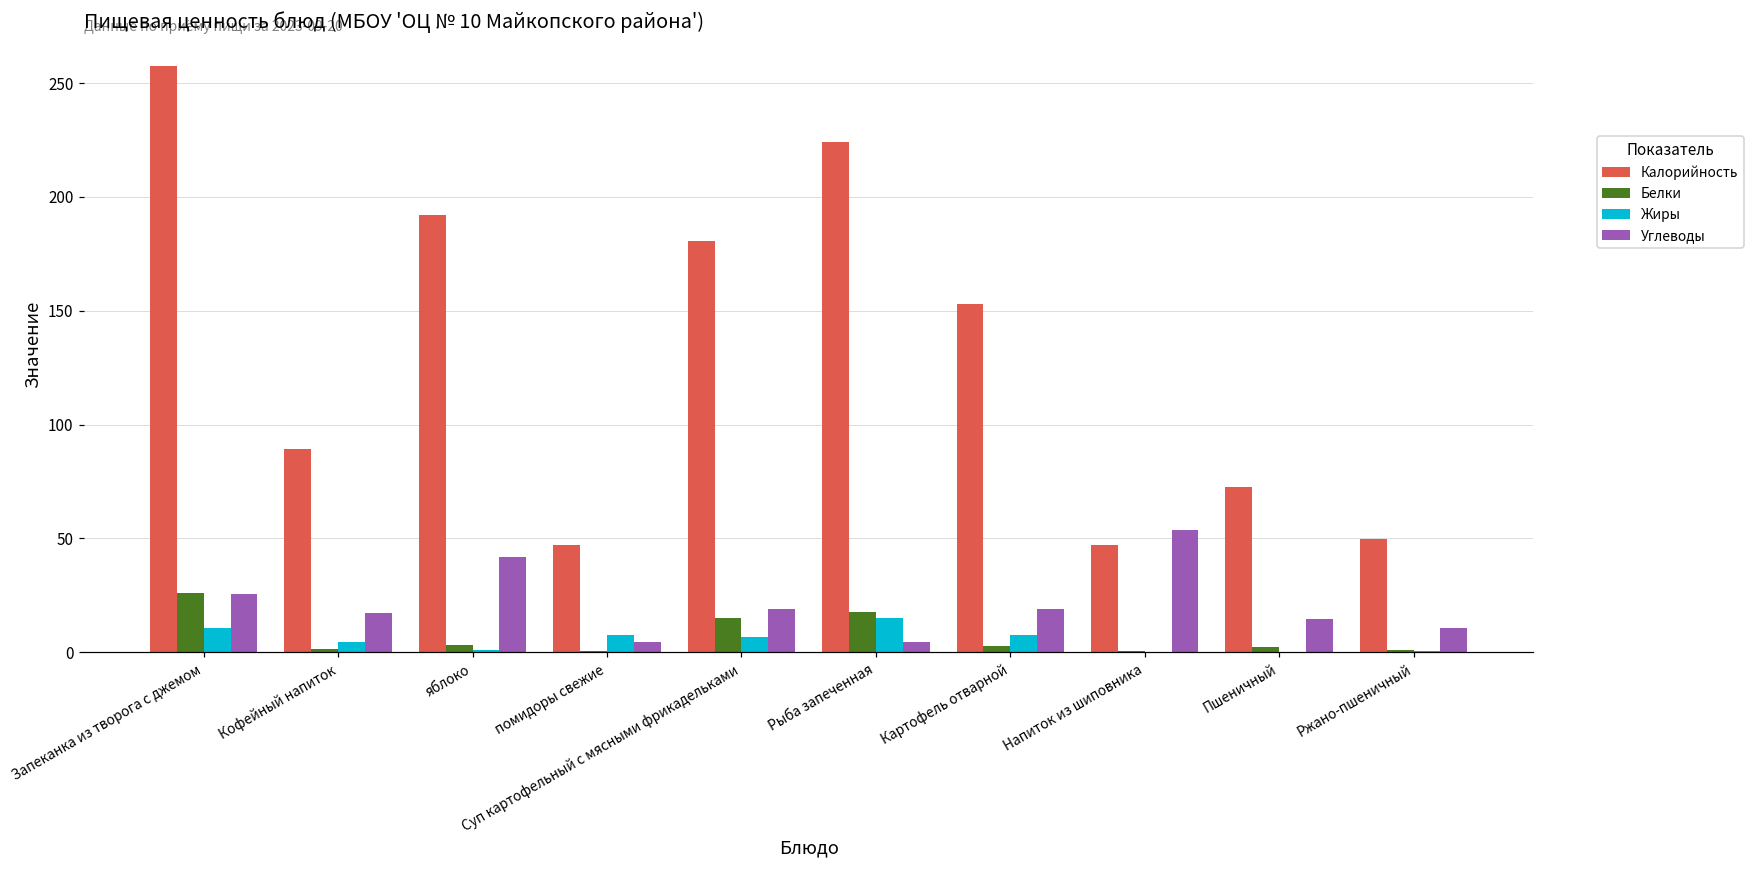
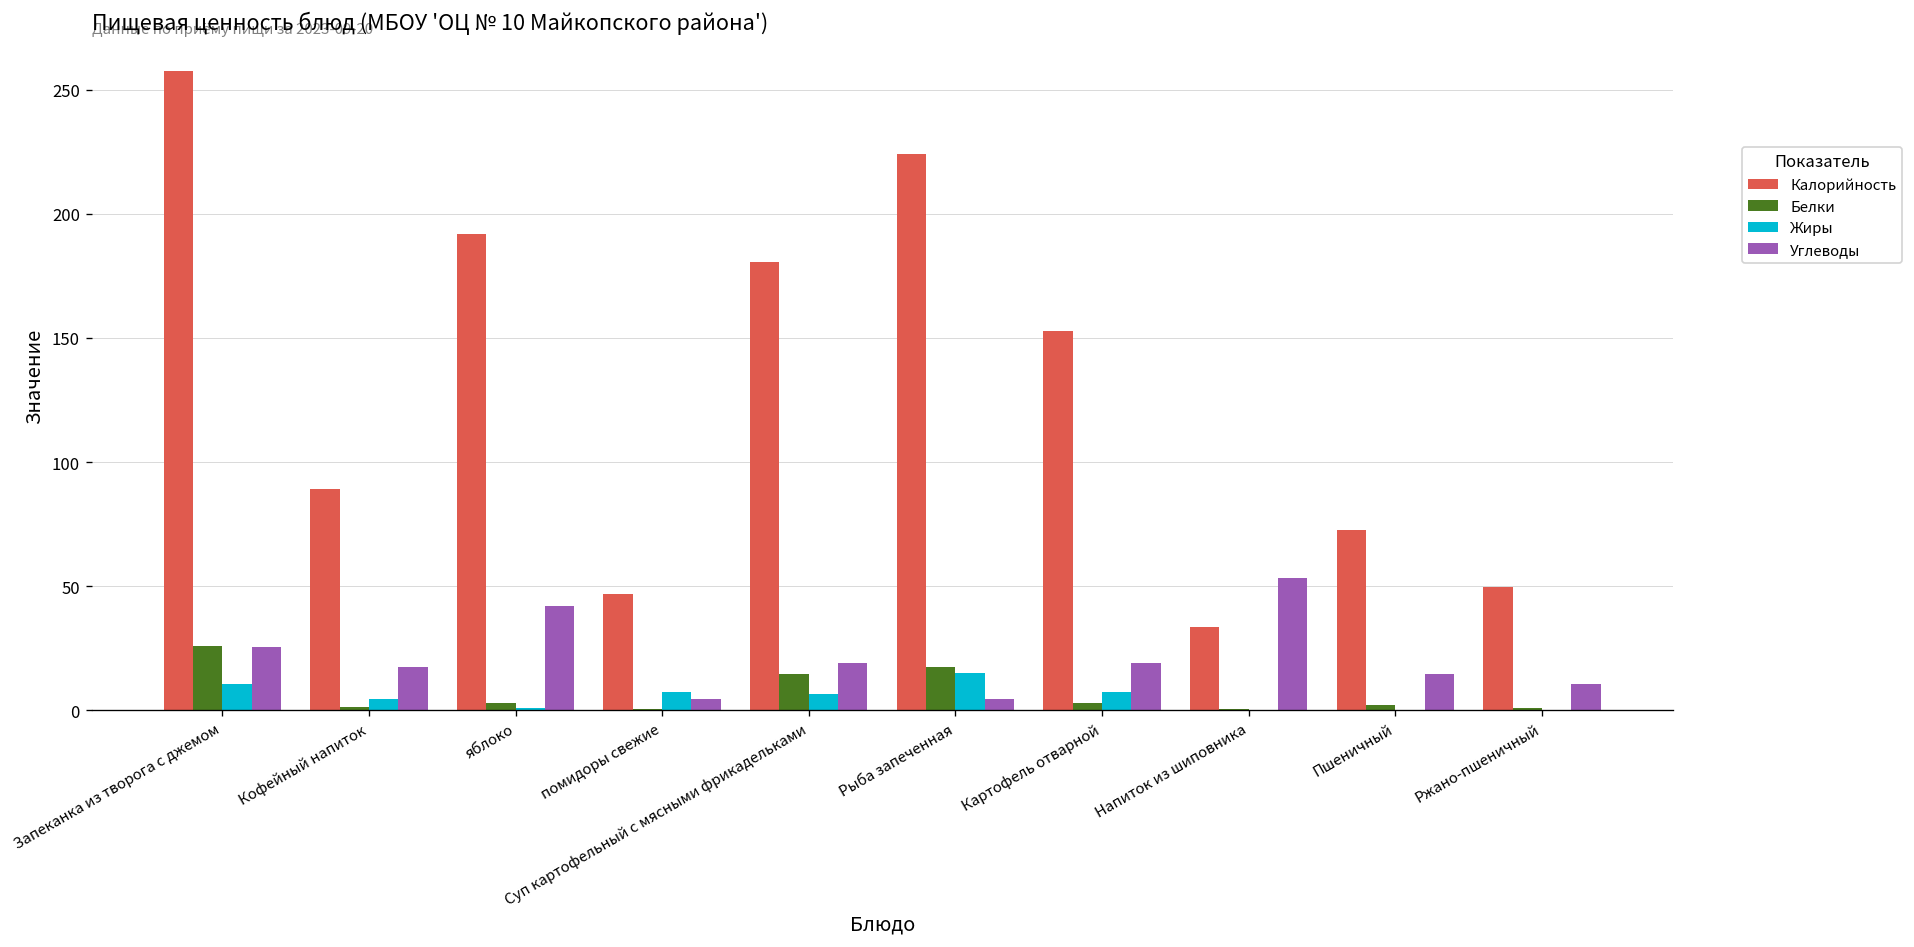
Калорийность, Напиток из шиповника: 47 -> 34
